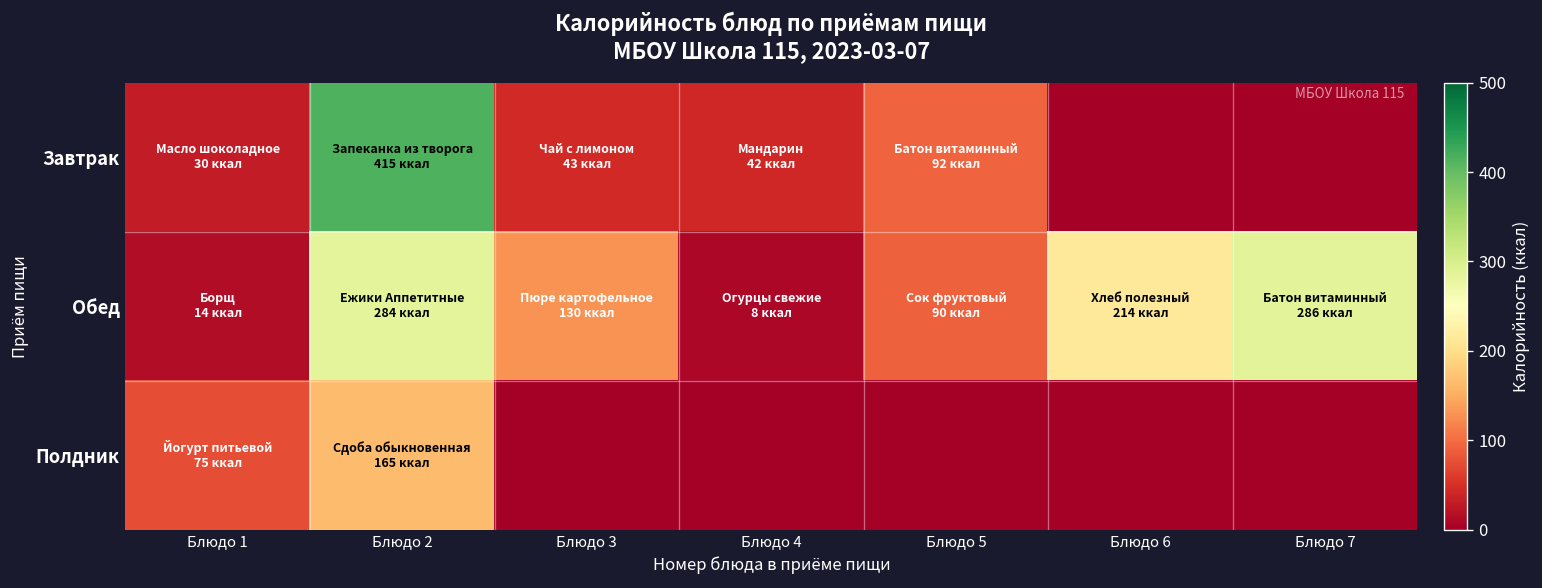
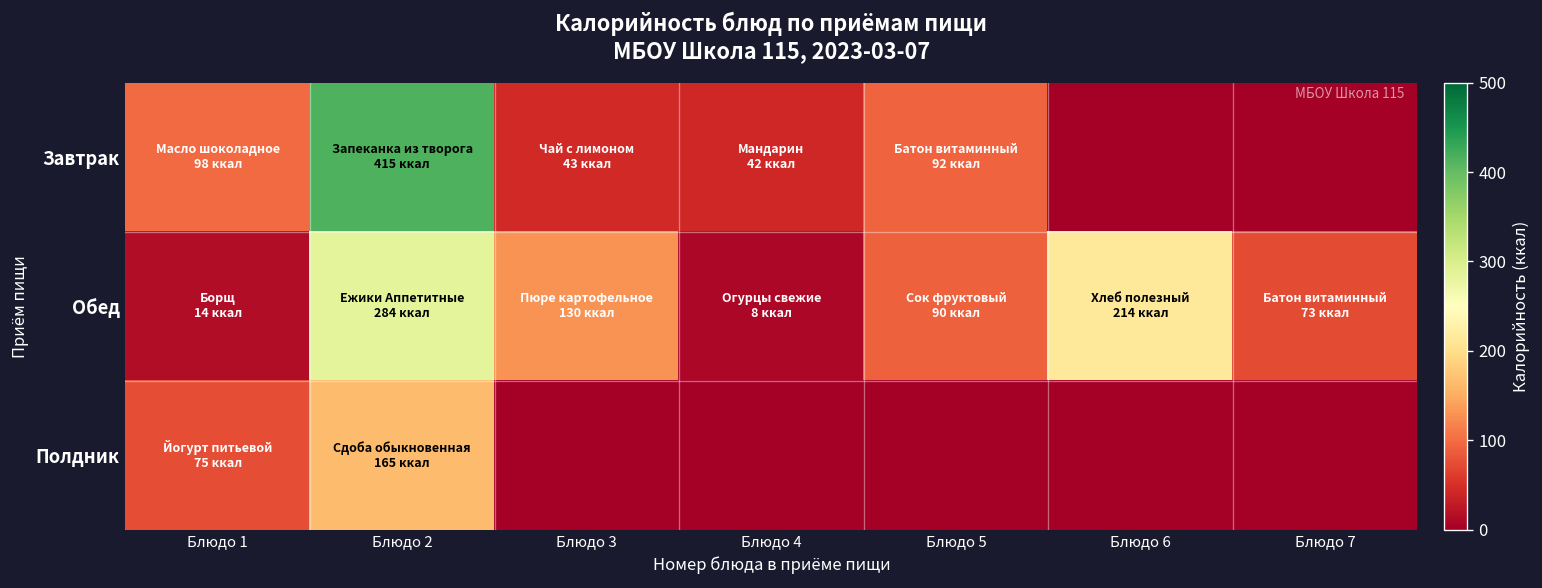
Завтрак, Блюдо 1: 30 -> 98
Обед, Блюдо 7: 286 -> 73
